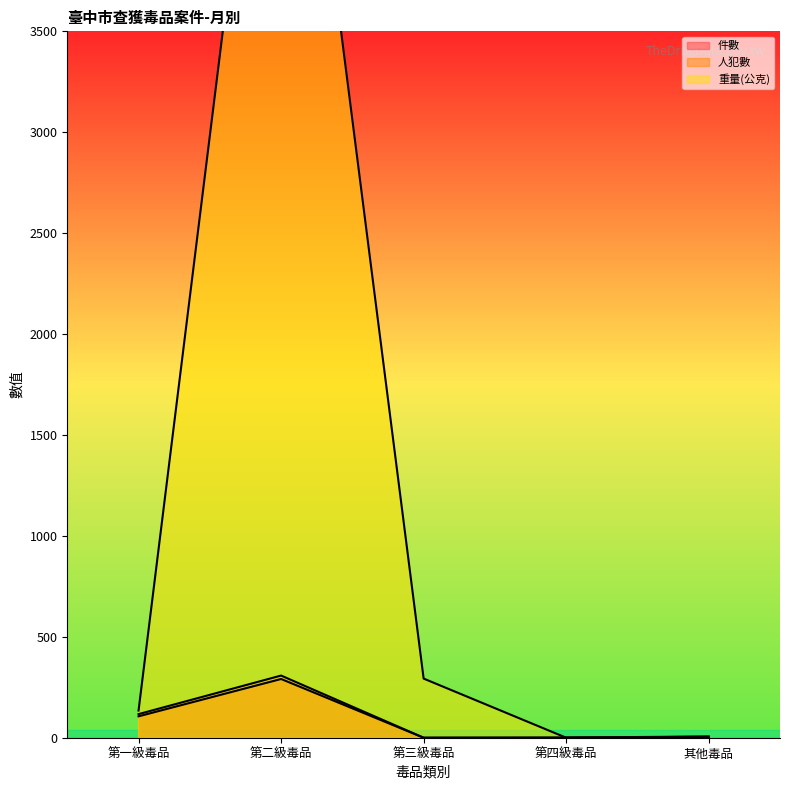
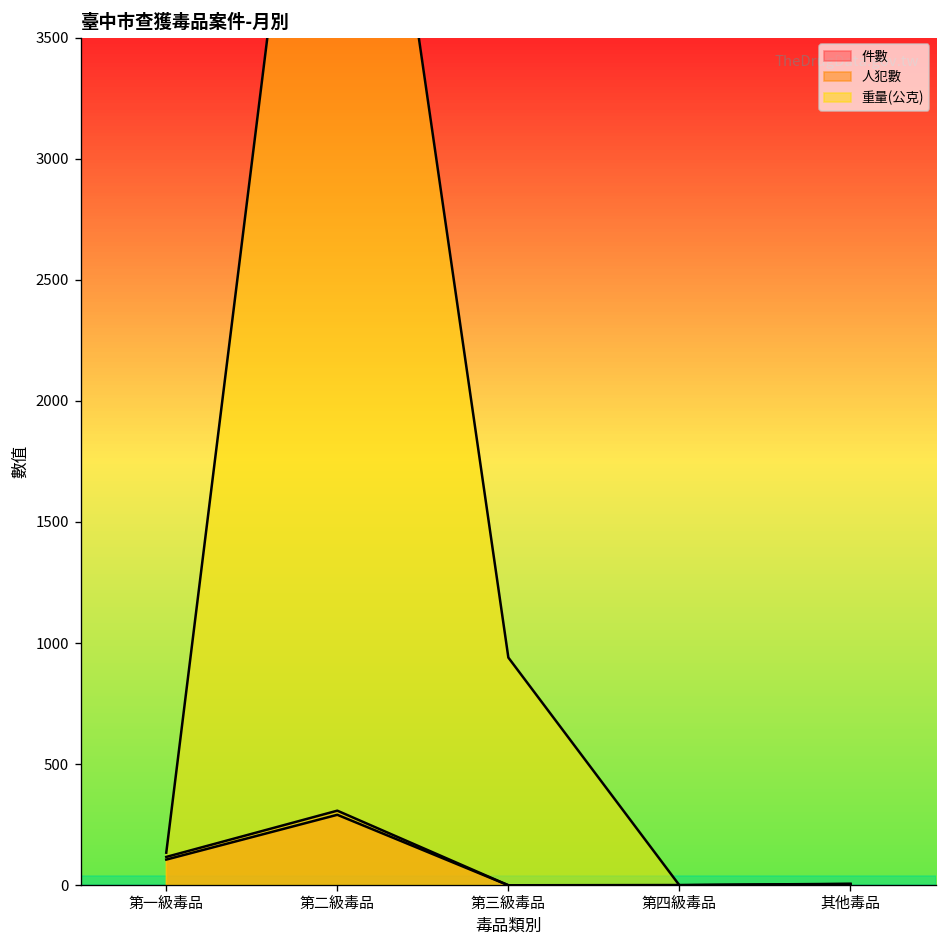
重量(公克), 第三級毒品: 290 -> 940
